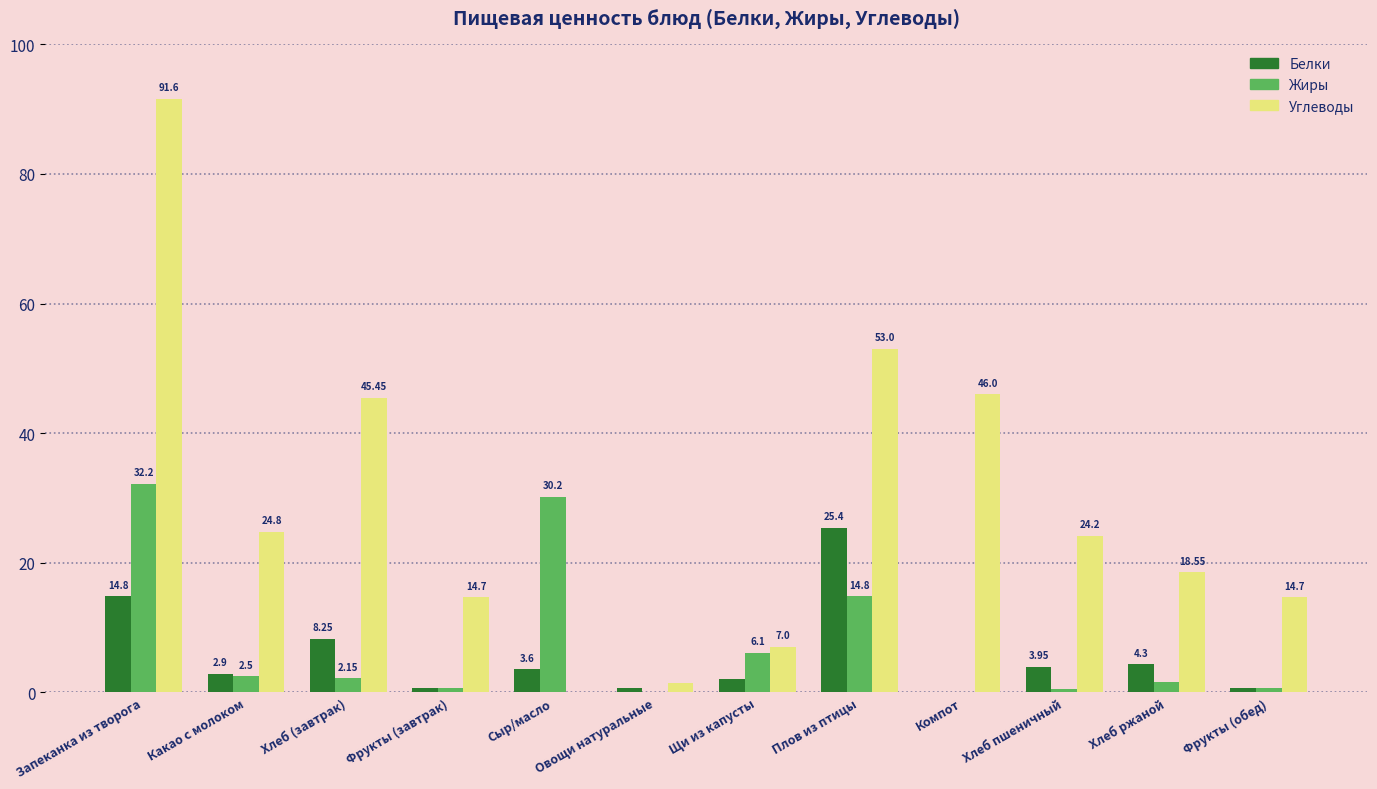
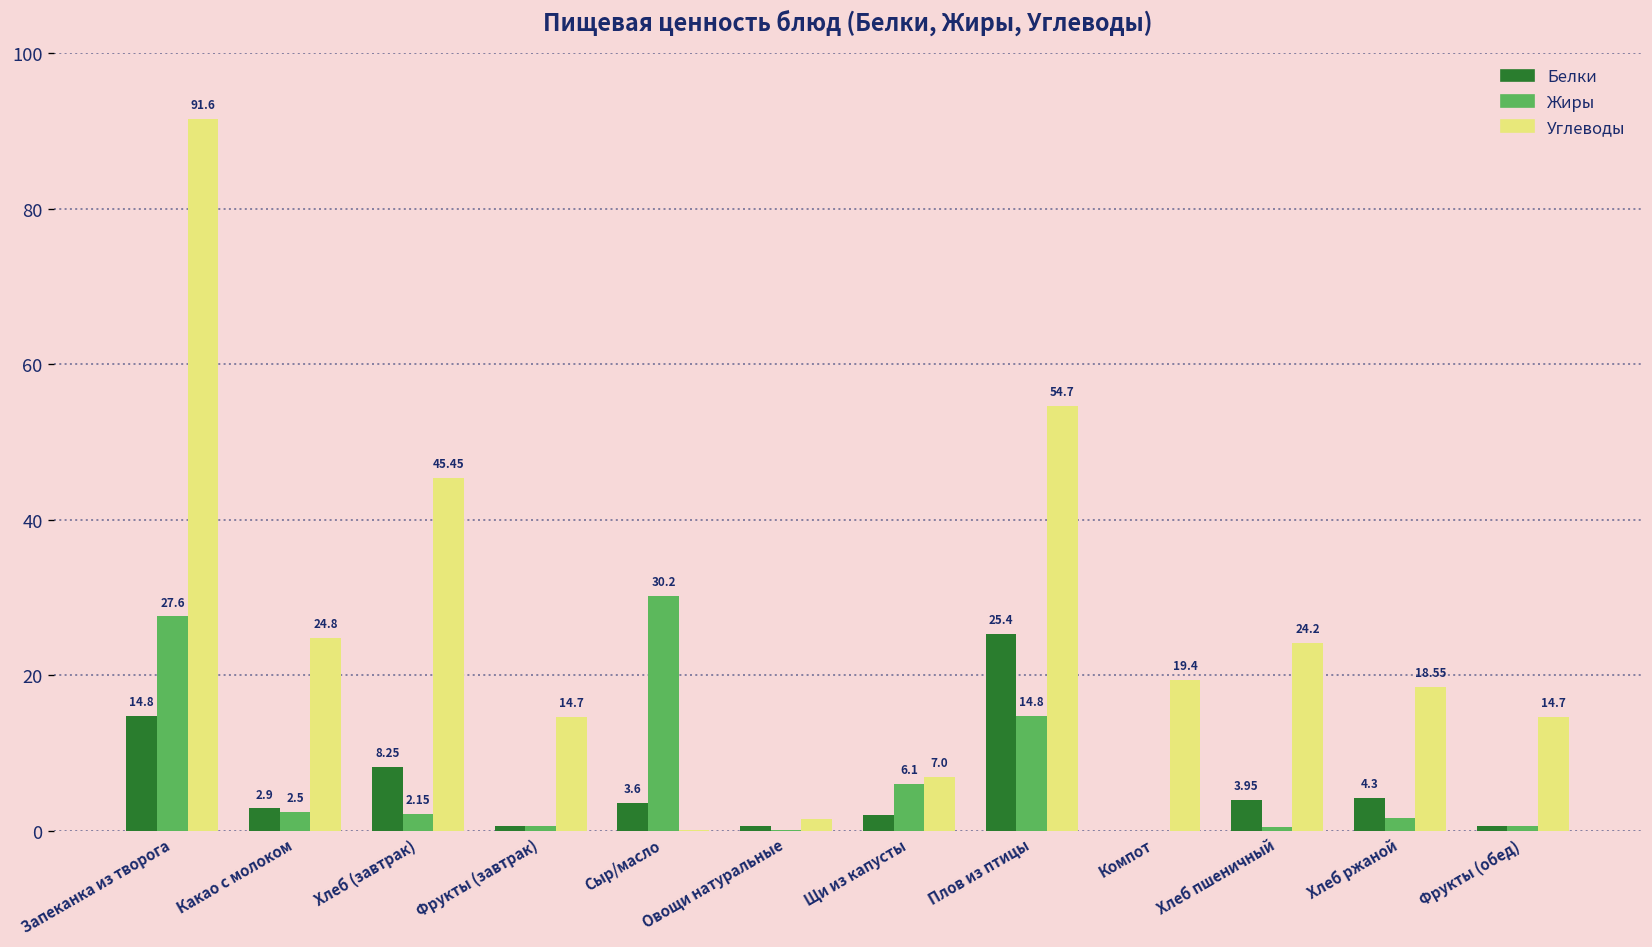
Жиры, Запеканка из творога: 32.2 -> 27.6
Углеводы, Плов из птицы: 53.0 -> 54.7
Углеводы, Компот: 46.0 -> 19.4
